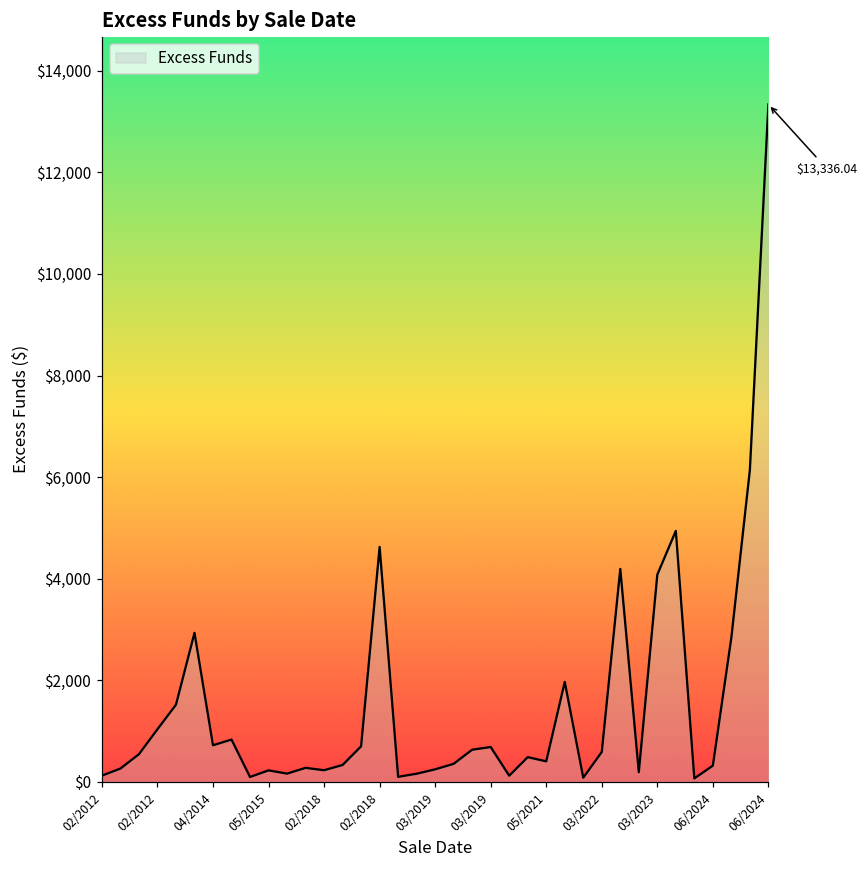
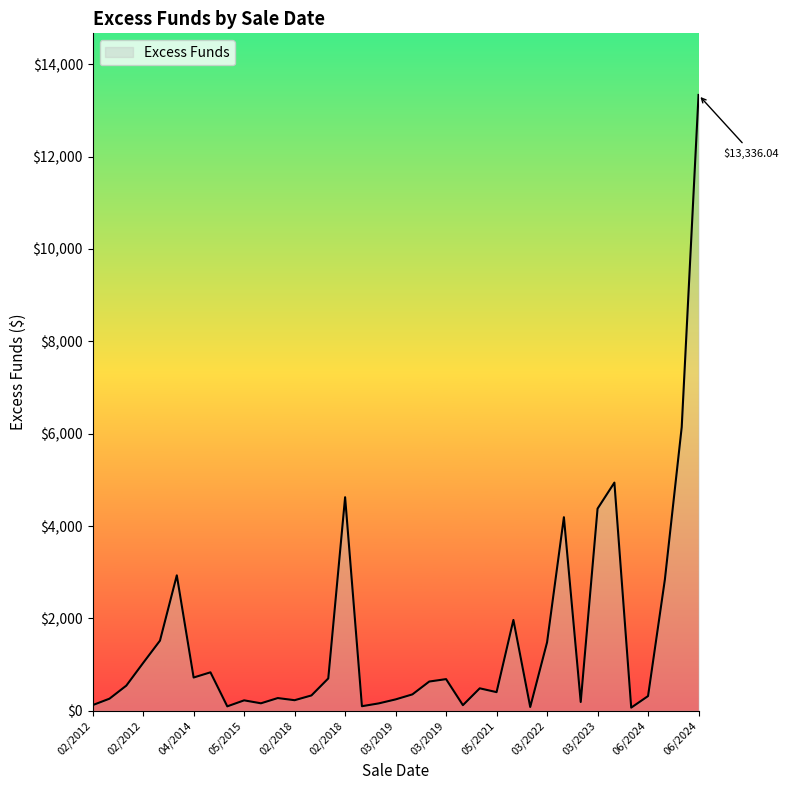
03/2022: $600 -> $1,500
03/2023: $4,100 -> $4,400
